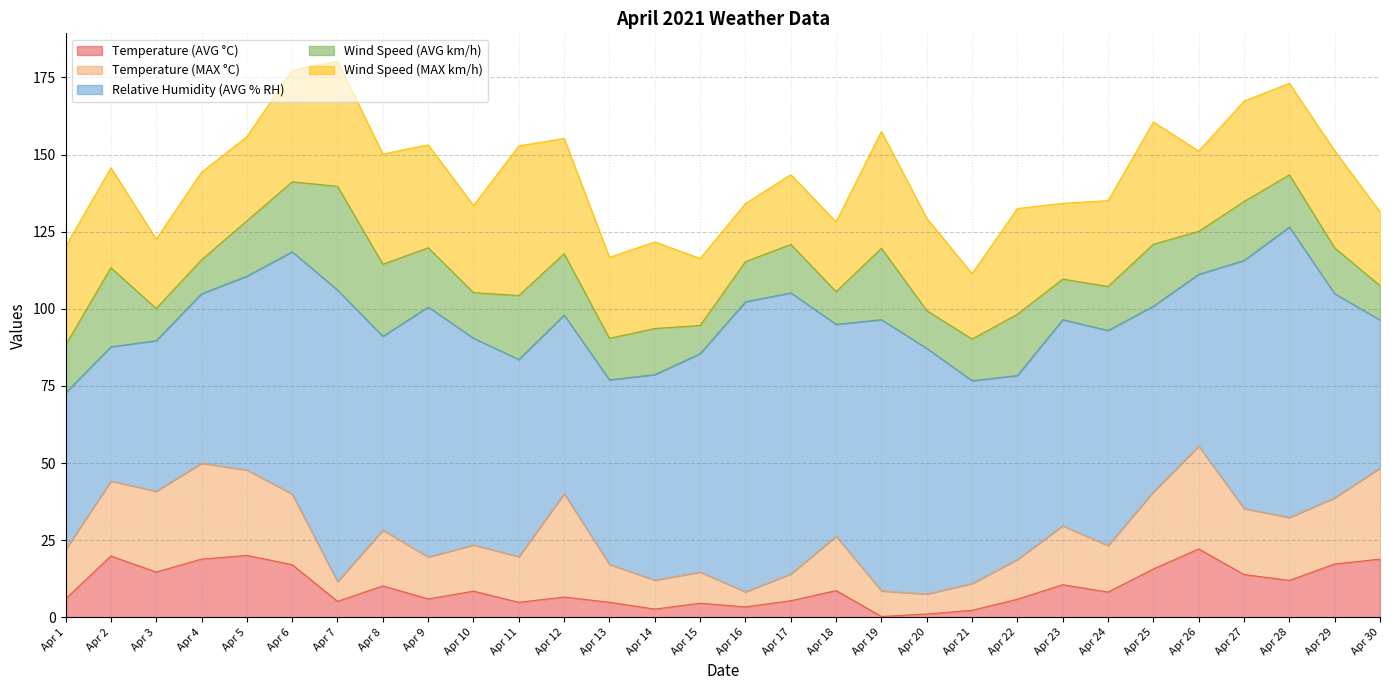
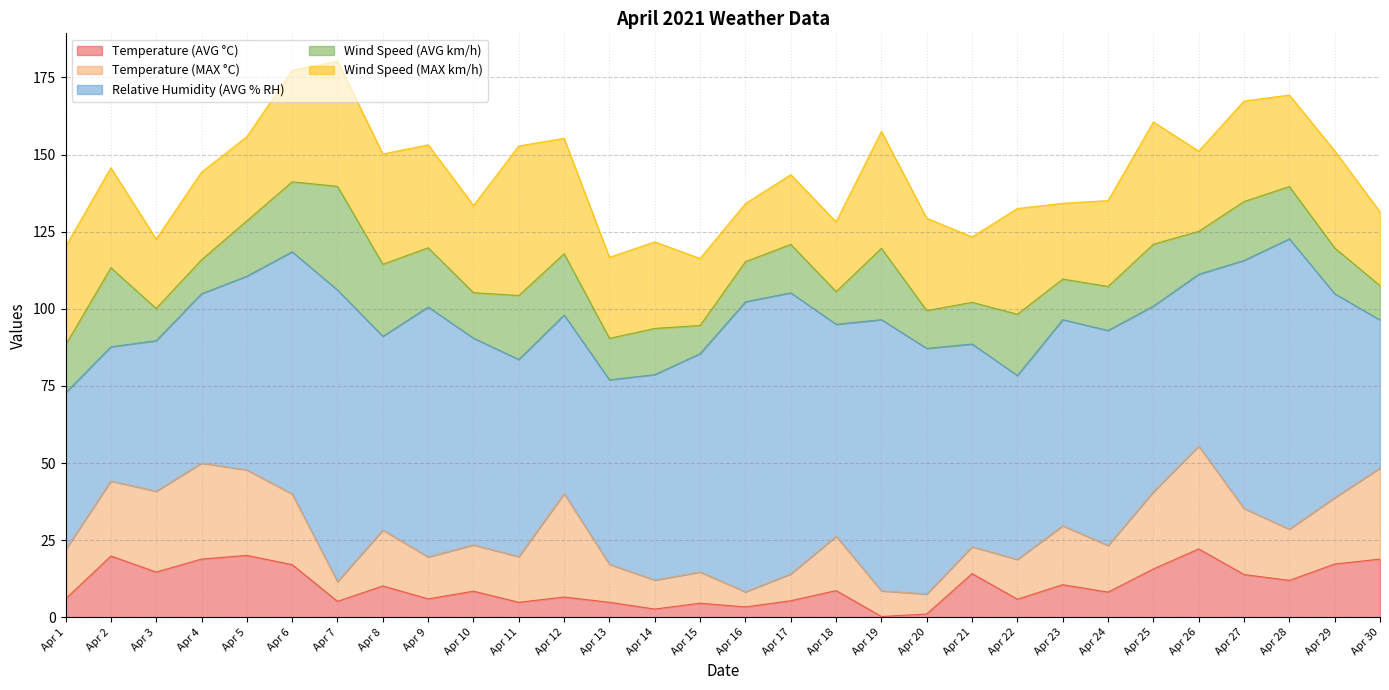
Temperature (AVG °C), Apr 21: 2 -> 14
Temperature (MAX °C), Apr 28: 20 -> 17
